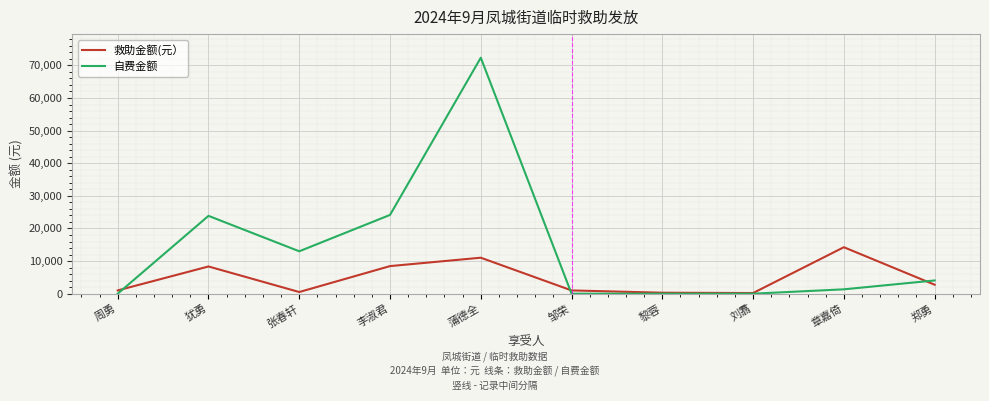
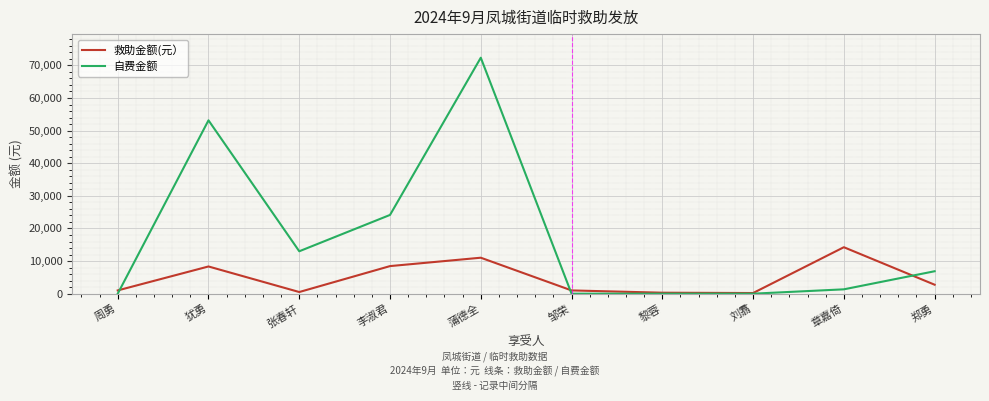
自费金额, 犹勇: 24,000 -> 53,000
自费金额, 郑勇: 4,000 -> 7,000
